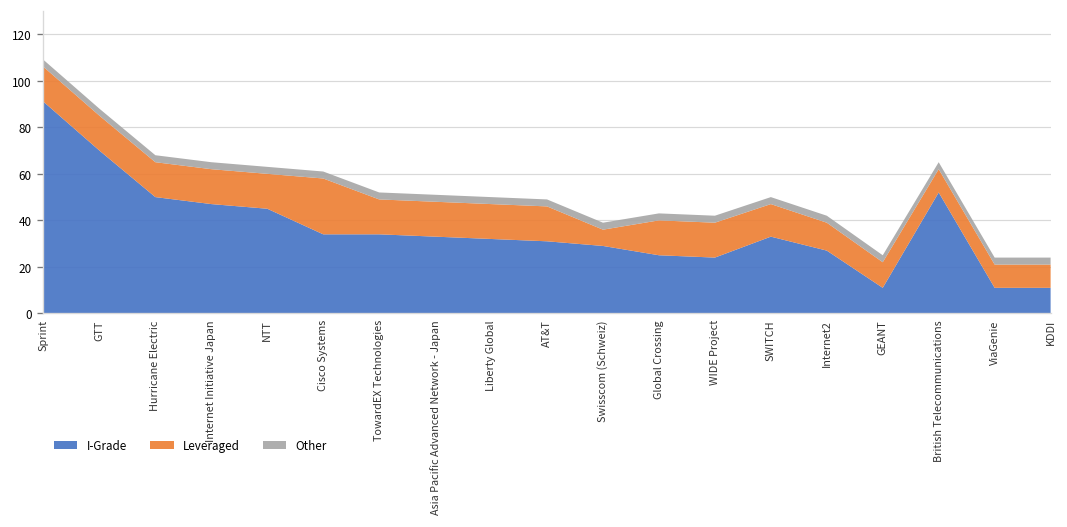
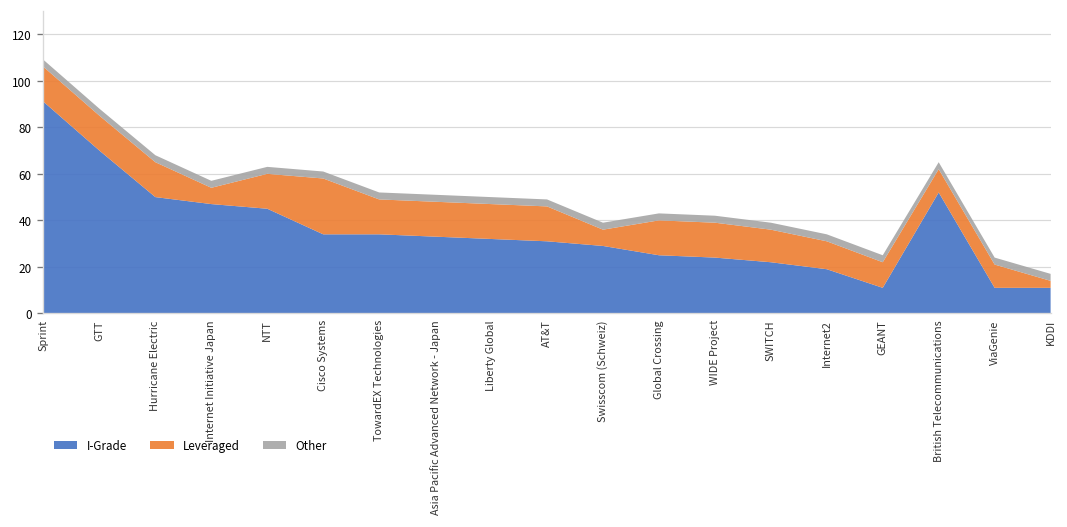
Leveraged, Internet Initiative Japan: 15 -> 7
I-Grade, SWITCH: 33 -> 22
I-Grade, Internet2: 27 -> 19
Leveraged, KDDI: 10 -> 3
